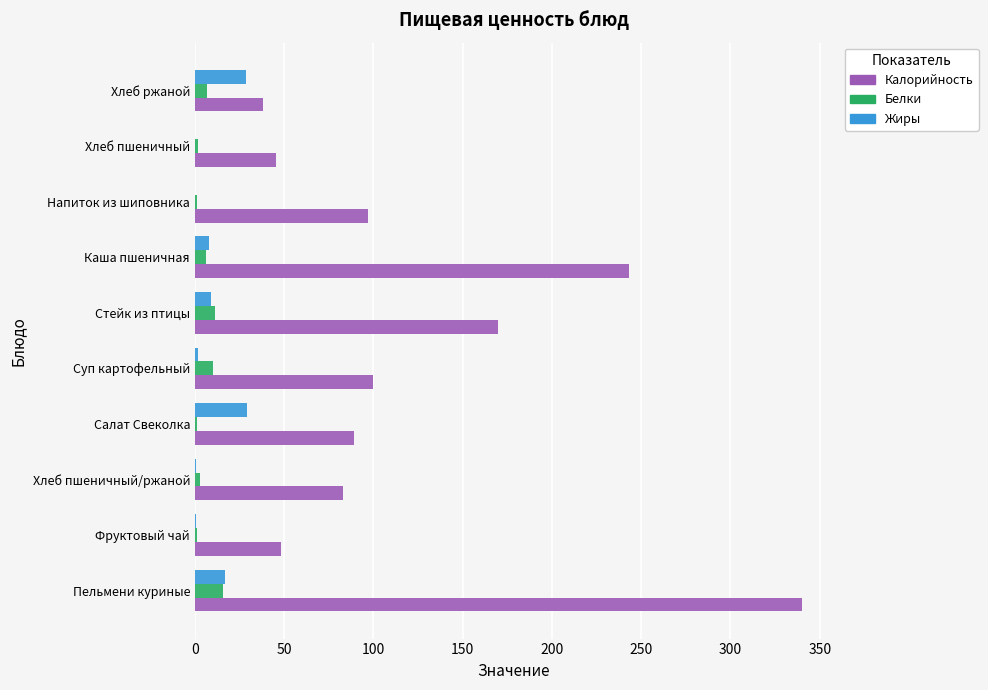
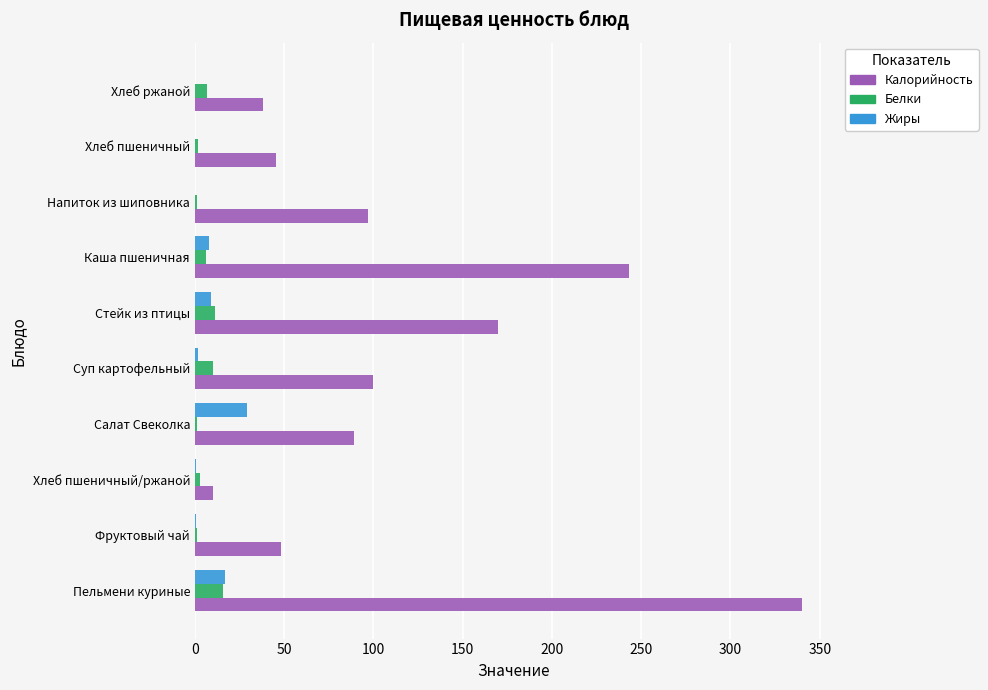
Жиры, Хлеб ржаной: 29 -> 0
Калорийность, Хлеб пшеничный/ржаной: 83 -> 10
